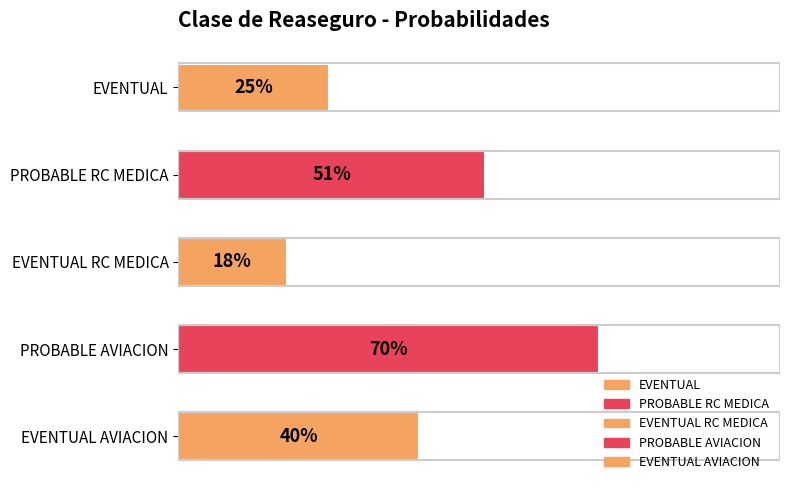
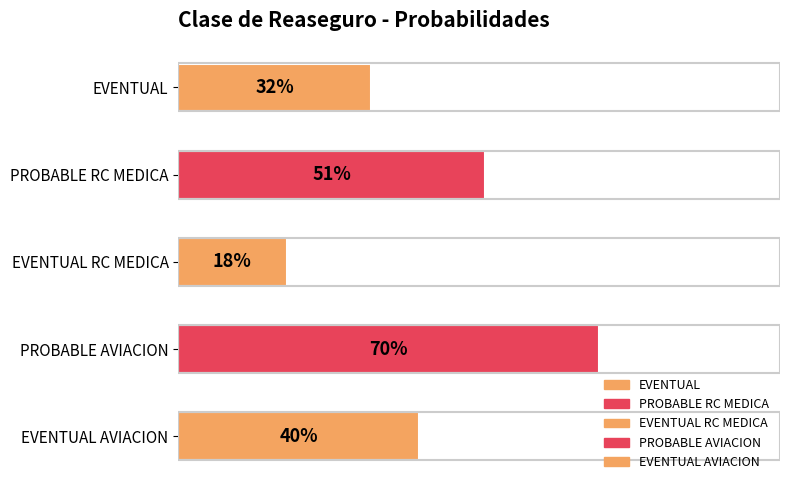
EVENTUAL: 25% -> 32%
